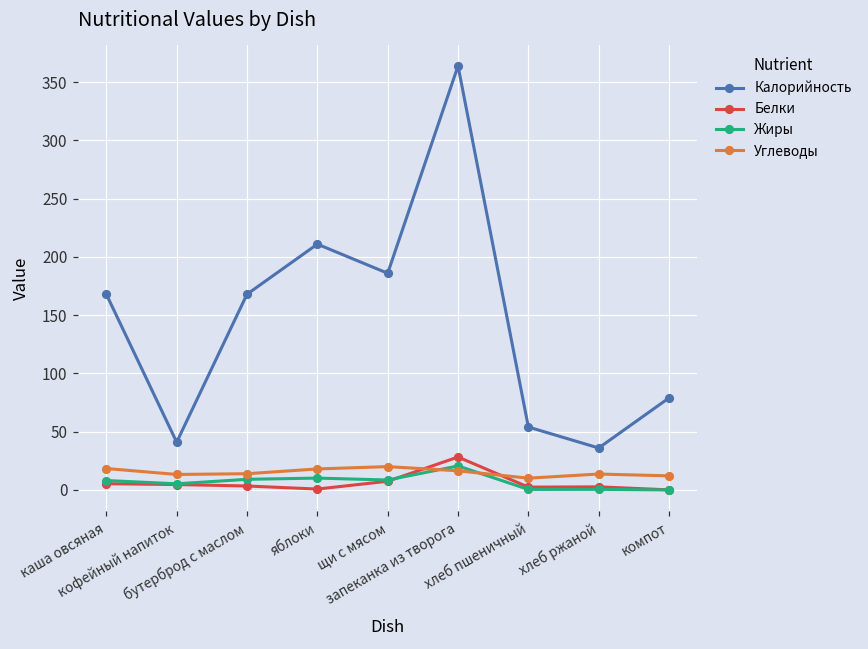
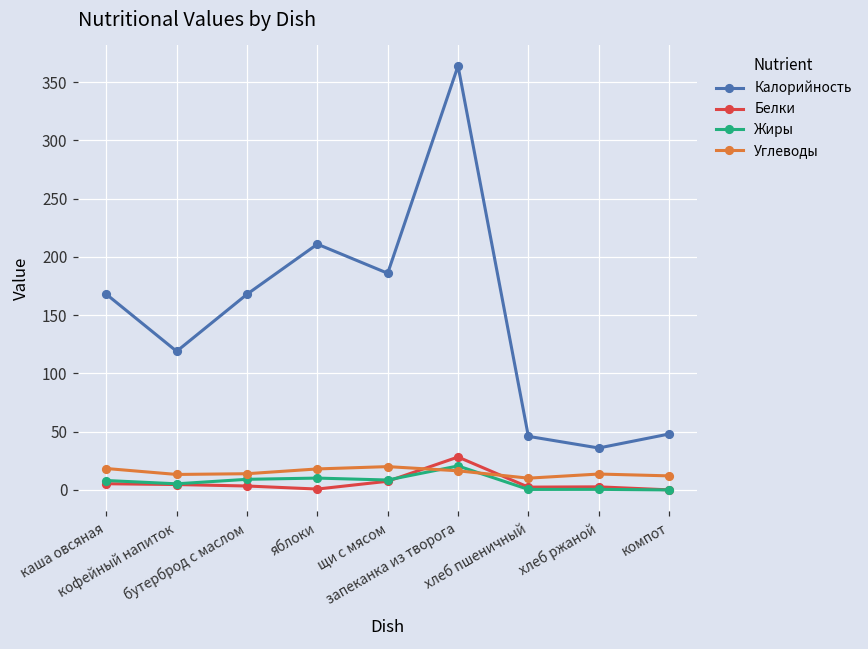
Калорийность, кофейный напиток: 41 -> 119
Калорийность, хлеб пшеничный: 54 -> 46
Калорийность, компот: 79 -> 48
